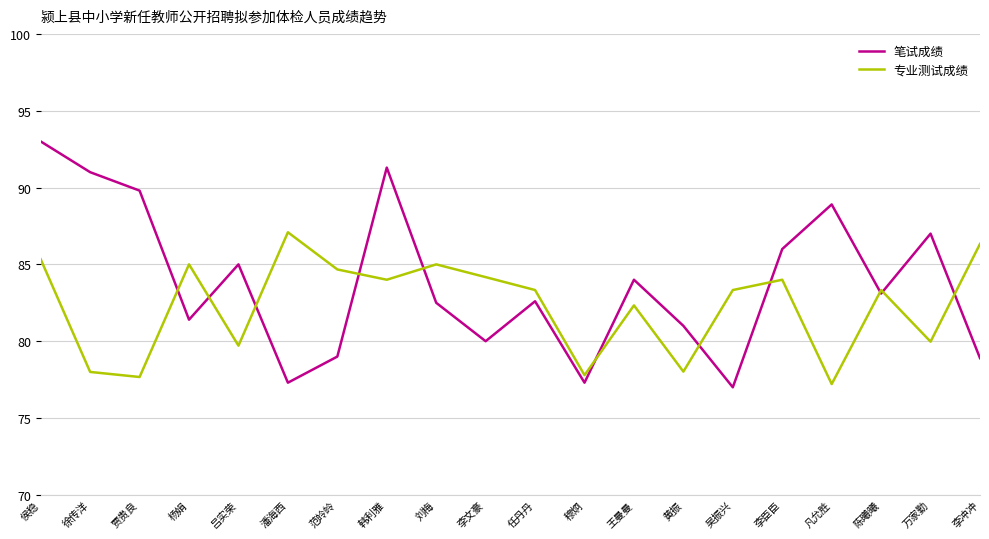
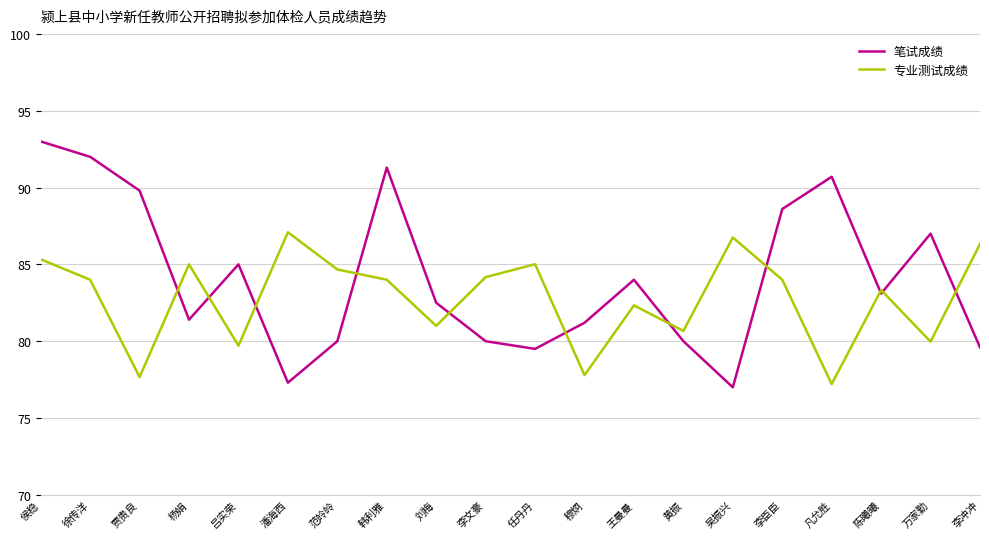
笔试成绩, 徐传洋: 91 -> 92
专业测试成绩, 徐传洋: 78 -> 84
笔试成绩, 范皊皊: 79 -> 80
专业测试成绩, 刘梅: 85 -> 81
笔试成绩, 任丹丹: 82.6 -> 79.5
专业测试成绩, 任丹丹: 83.3 -> 85.0
笔试成绩, 穆炯: 77.3 -> 81.2
笔试成绩, 黄振: 81 -> 80
专业测试成绩, 黄振: 78.0 -> 80.7
专业测试成绩, 吴振兴: 83.3 -> 86.8
笔试成绩, 李臣臣: 86.0 -> 88.6
笔试成绩, 凡允胜: 88.9 -> 90.7
笔试成绩, 李冲冲: 78.9 -> 79.6
